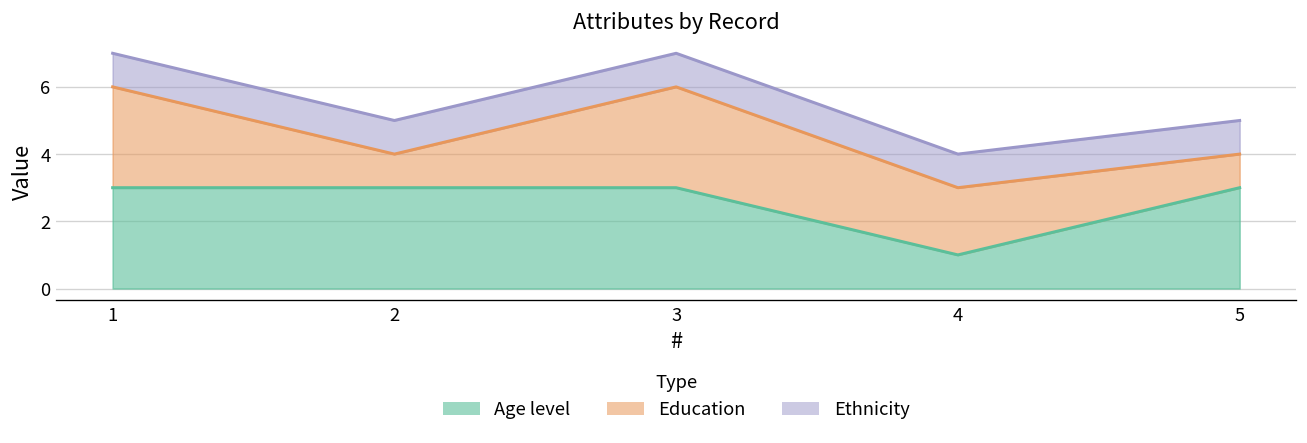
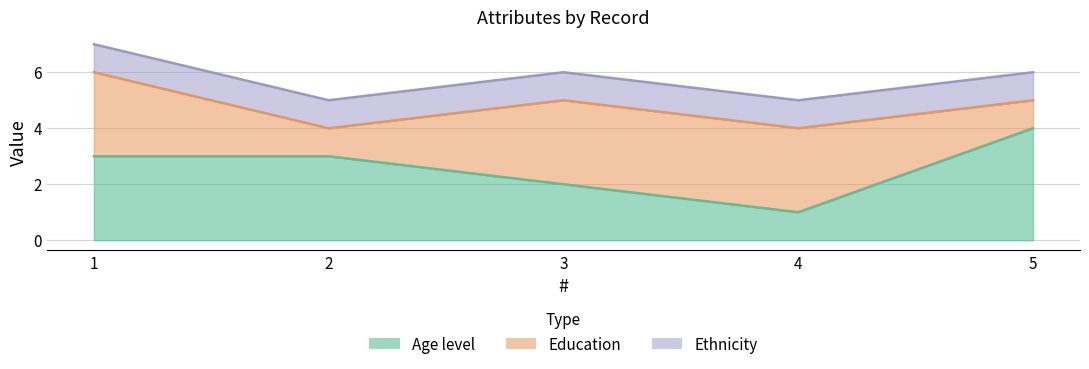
Age level, 3: 3 -> 2
Education, 4: 2 -> 3
Age level, 5: 3 -> 4
